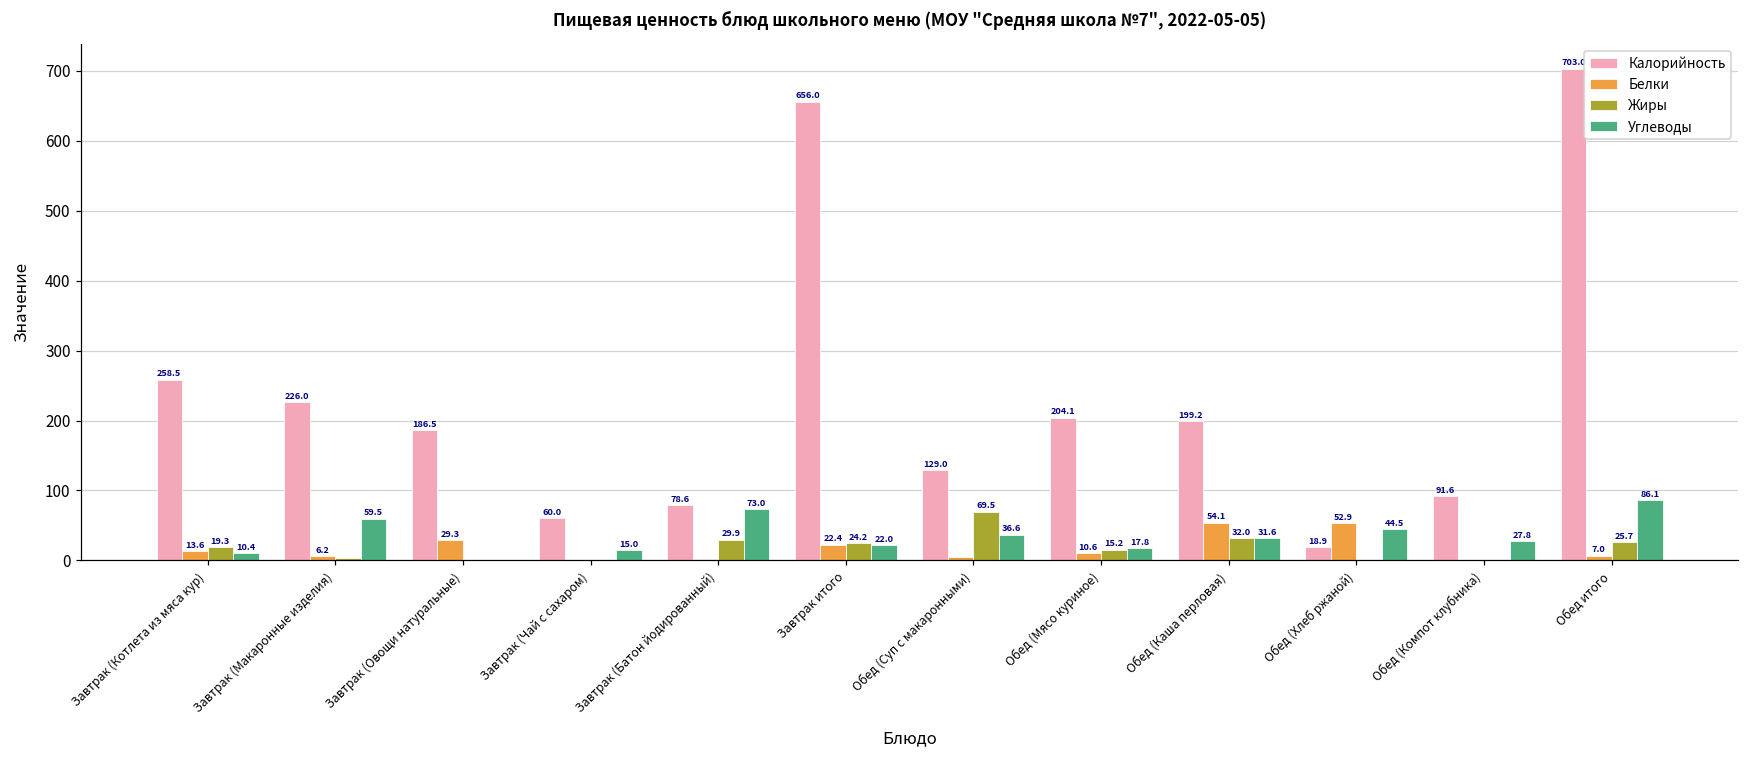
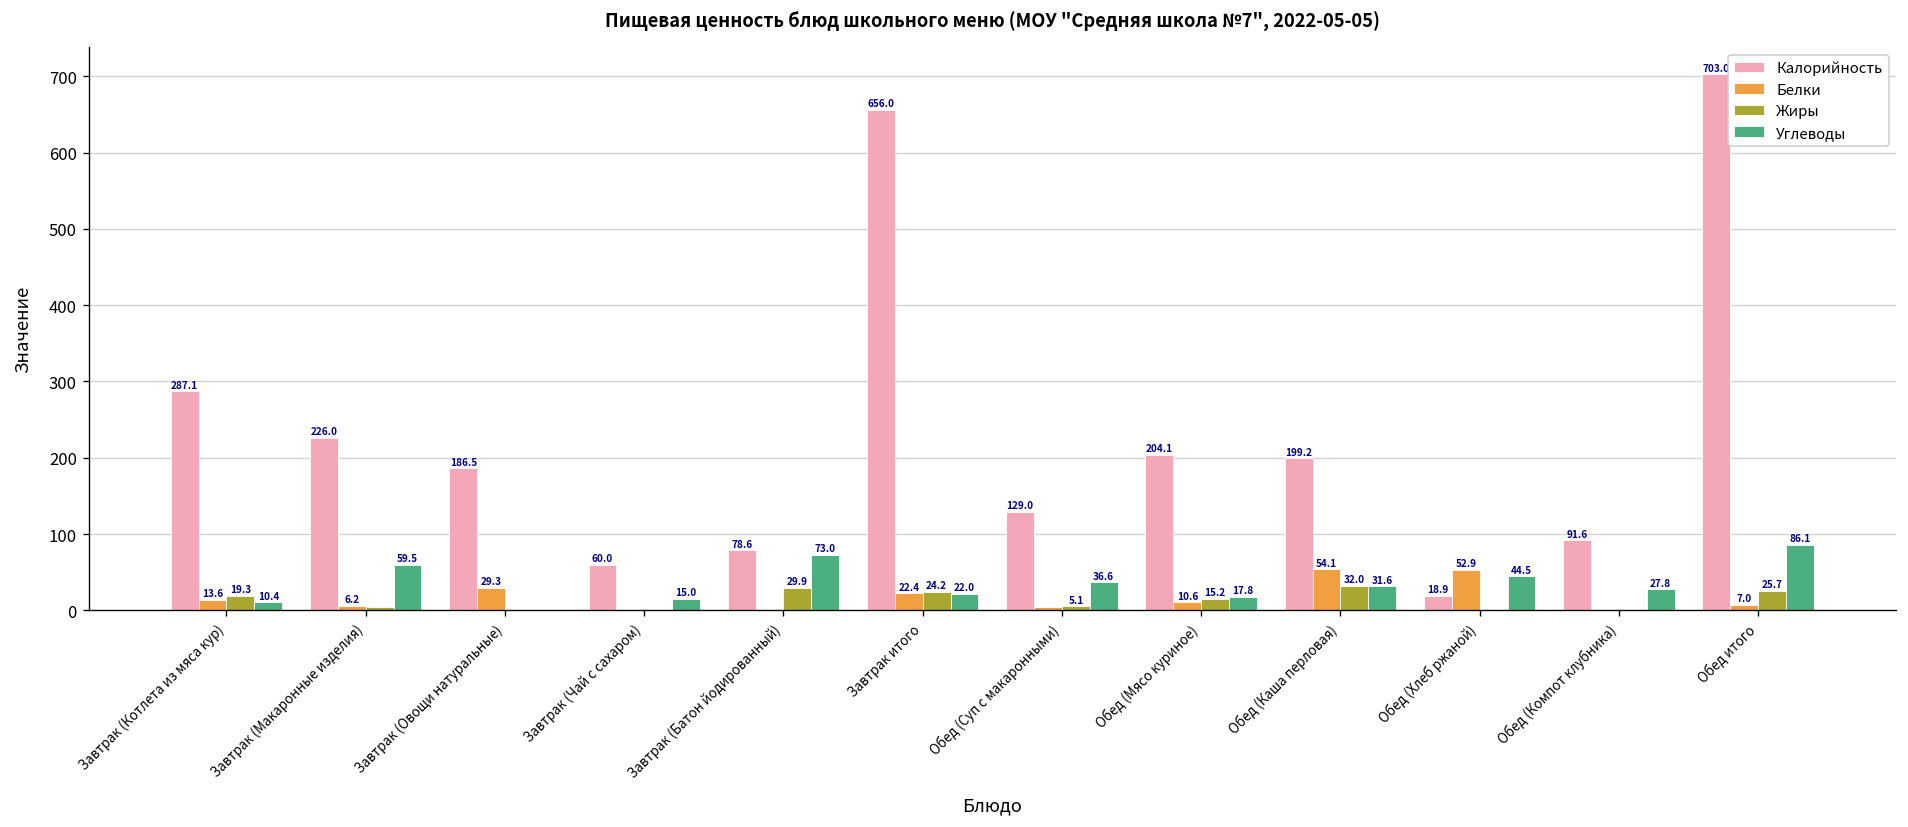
Калорийность, Завтрак (Котлета из мяса кур): 258.5 -> 287.1
Жиры, Обед (Суп с макаронными): 69.5 -> 5.1
